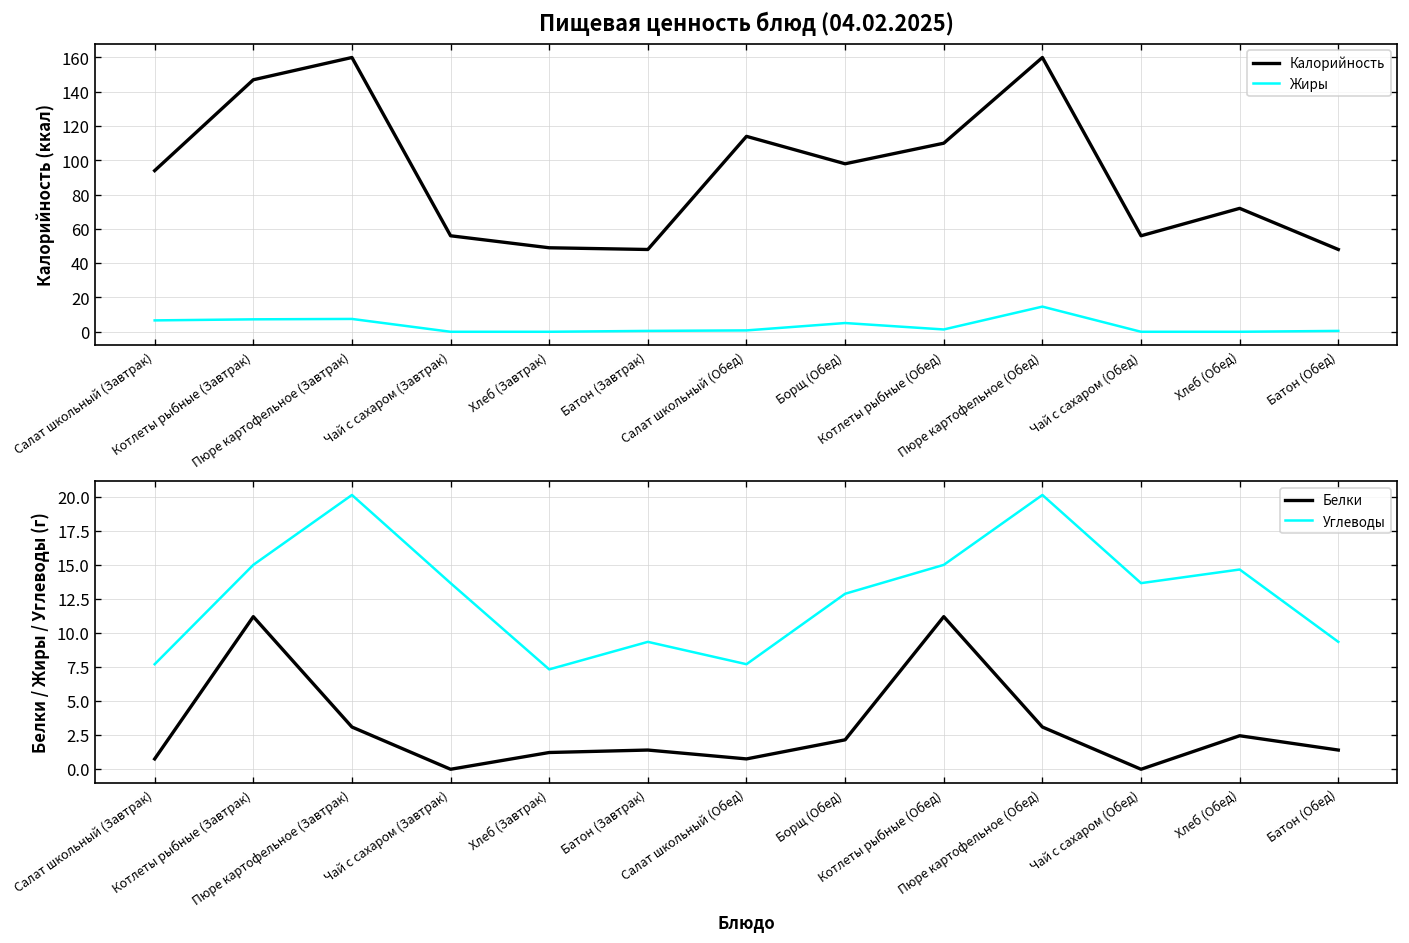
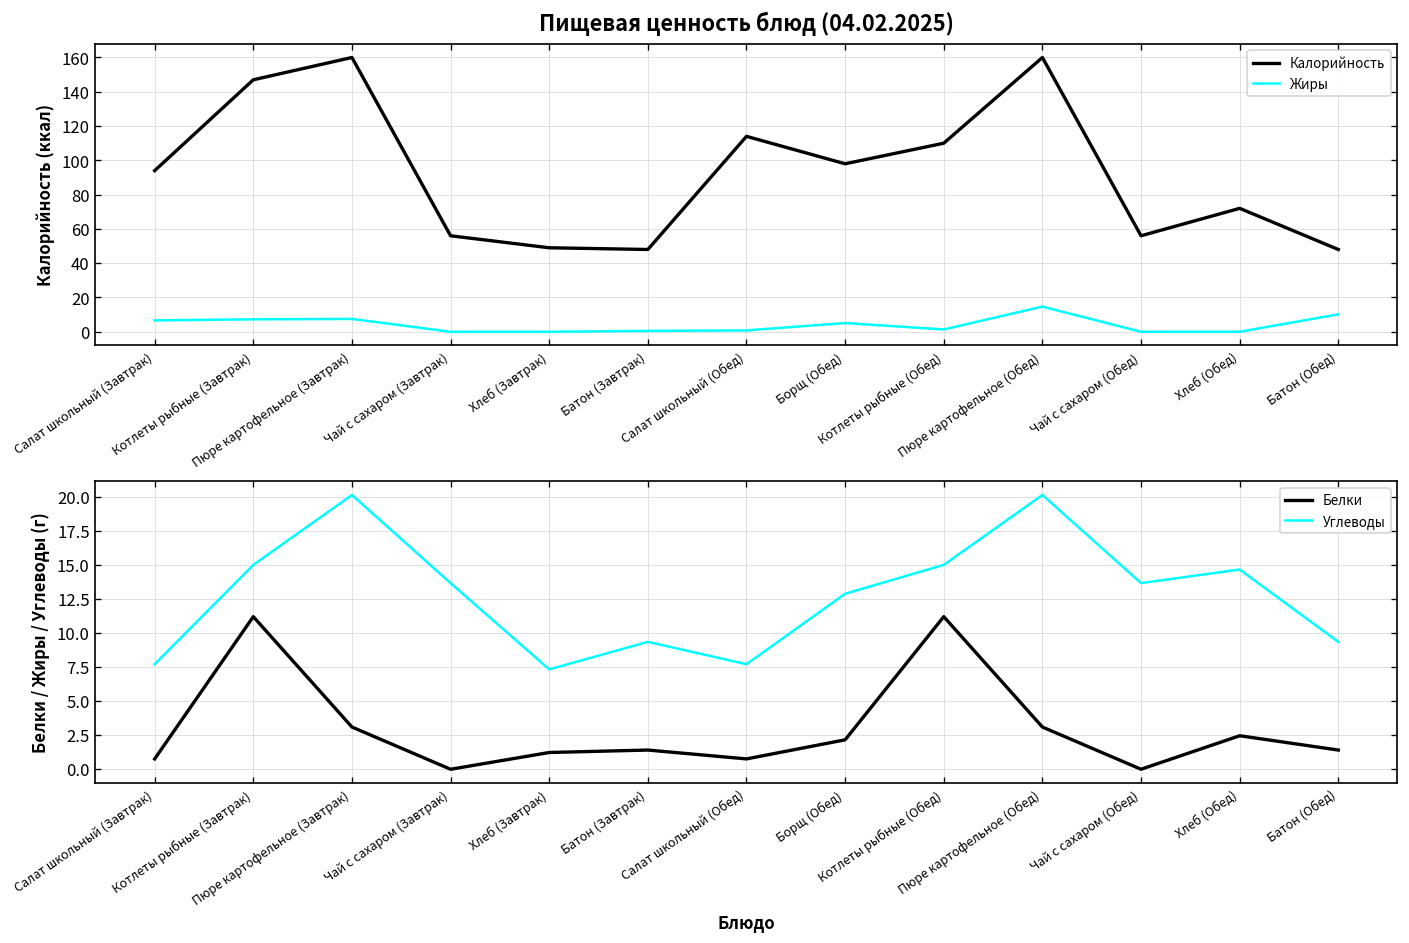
Пищевая ценность блюд (04.02.2025), Жиры, Батон (Обед): 1 -> 10
